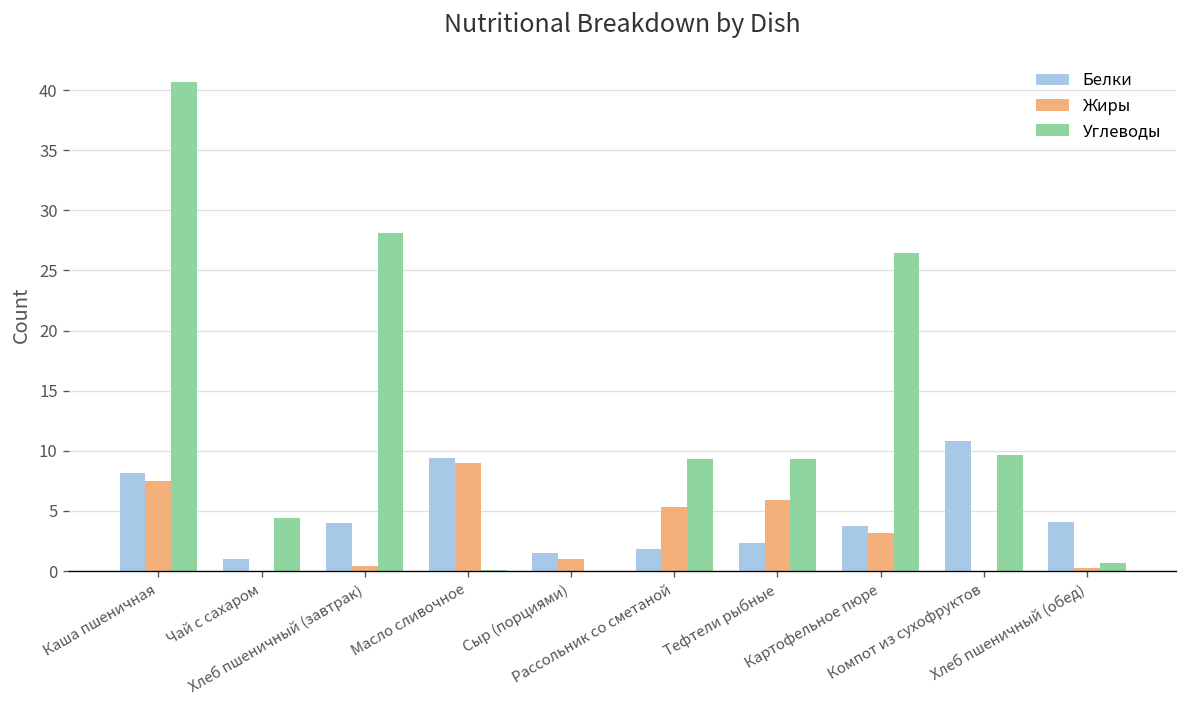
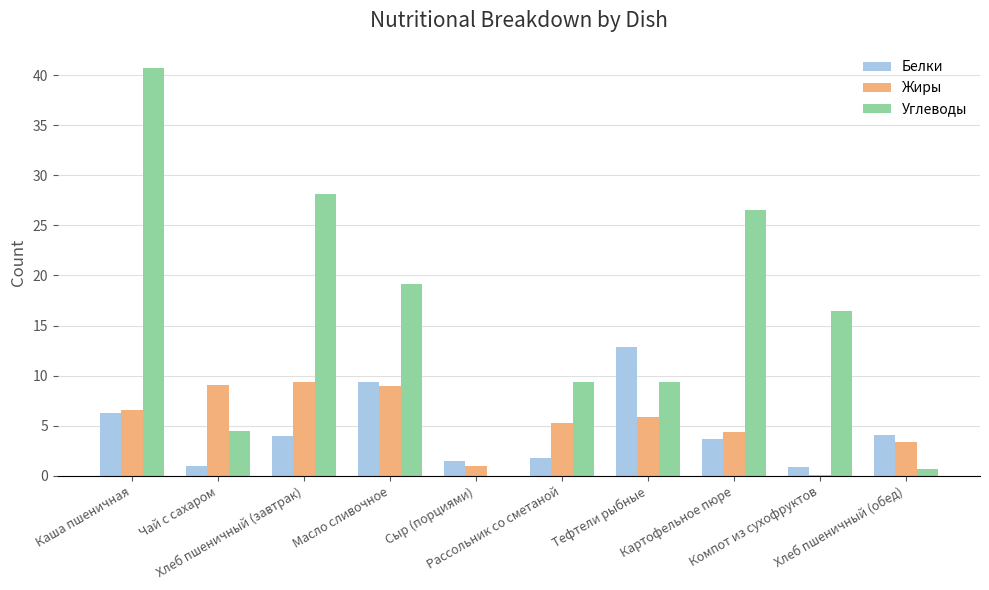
Белки, Каша пшеничная: 8.2 -> 6.3
Жиры, Каша пшеничная: 7.5 -> 6.5
Жиры, Чай с сахаром: 0.0 -> 9.1
Жиры, Хлеб пшеничный (завтрак): 0.4 -> 9.4
Углеводы, Масло сливочное: 0.1 -> 19.1
Белки, Тефтели рыбные: 2.4 -> 12.9
Жиры, Картофельное пюре: 3.2 -> 4.4
Белки, Компот из сухофруктов: 10.9 -> 0.9
Углеводы, Компот из сухофруктов: 9.7 -> 16.5
Жиры, Хлеб пшеничный (обед): 0.3 -> 3.4
